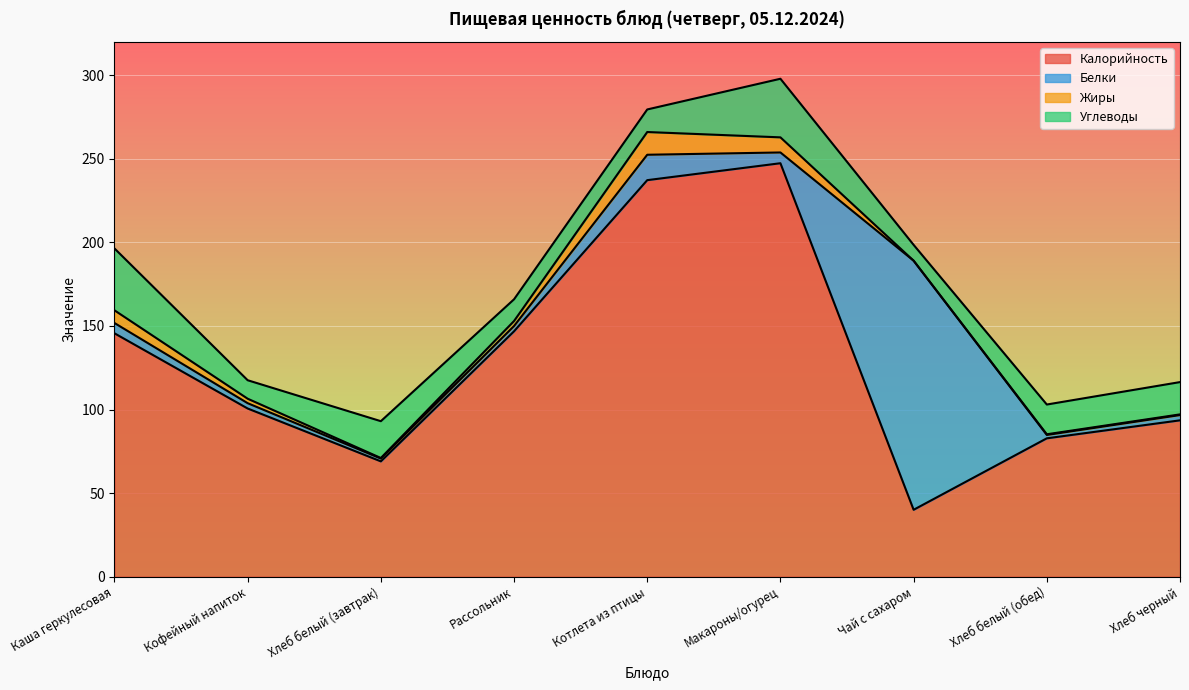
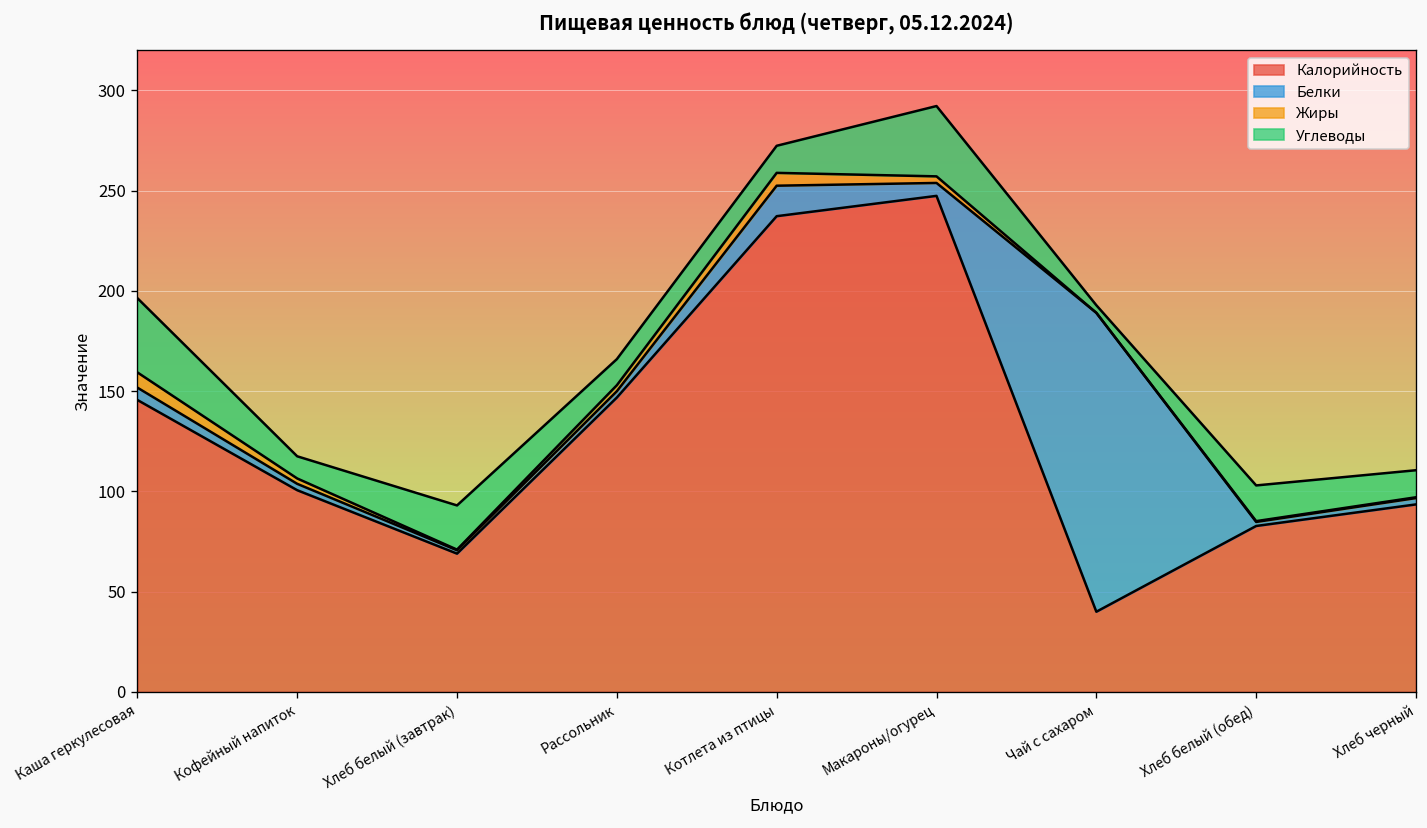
Жиры, Котлета из птицы: 14 -> 6
Жиры, Макароны/огурец: 9 -> 3
Углеводы, Чай с сахаром: 9 -> 4
Углеводы, Хлеб черный: 19 -> 13
